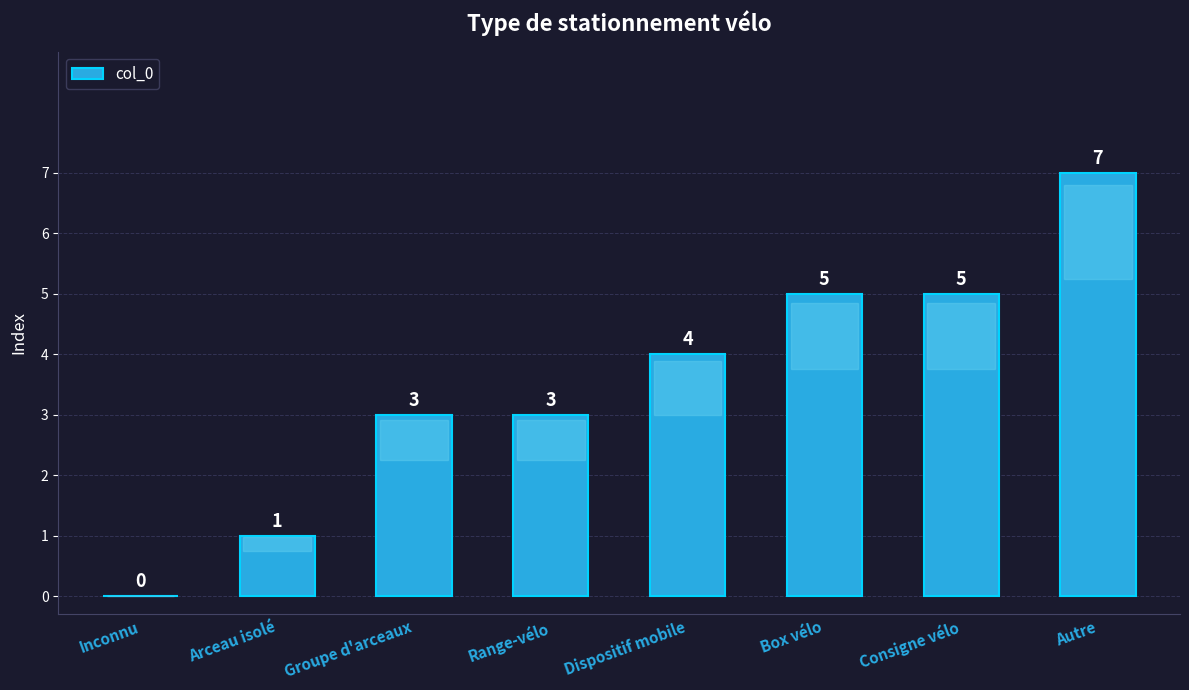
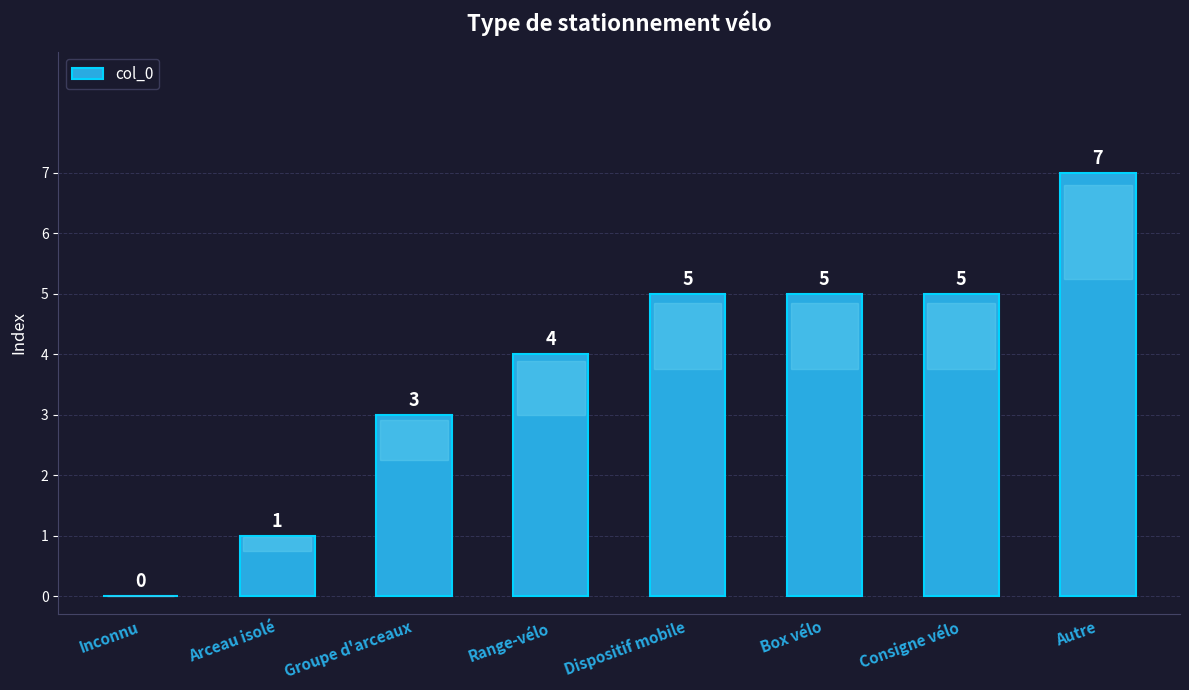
Range-vélo: 3 -> 4
Dispositif mobile: 4 -> 5
